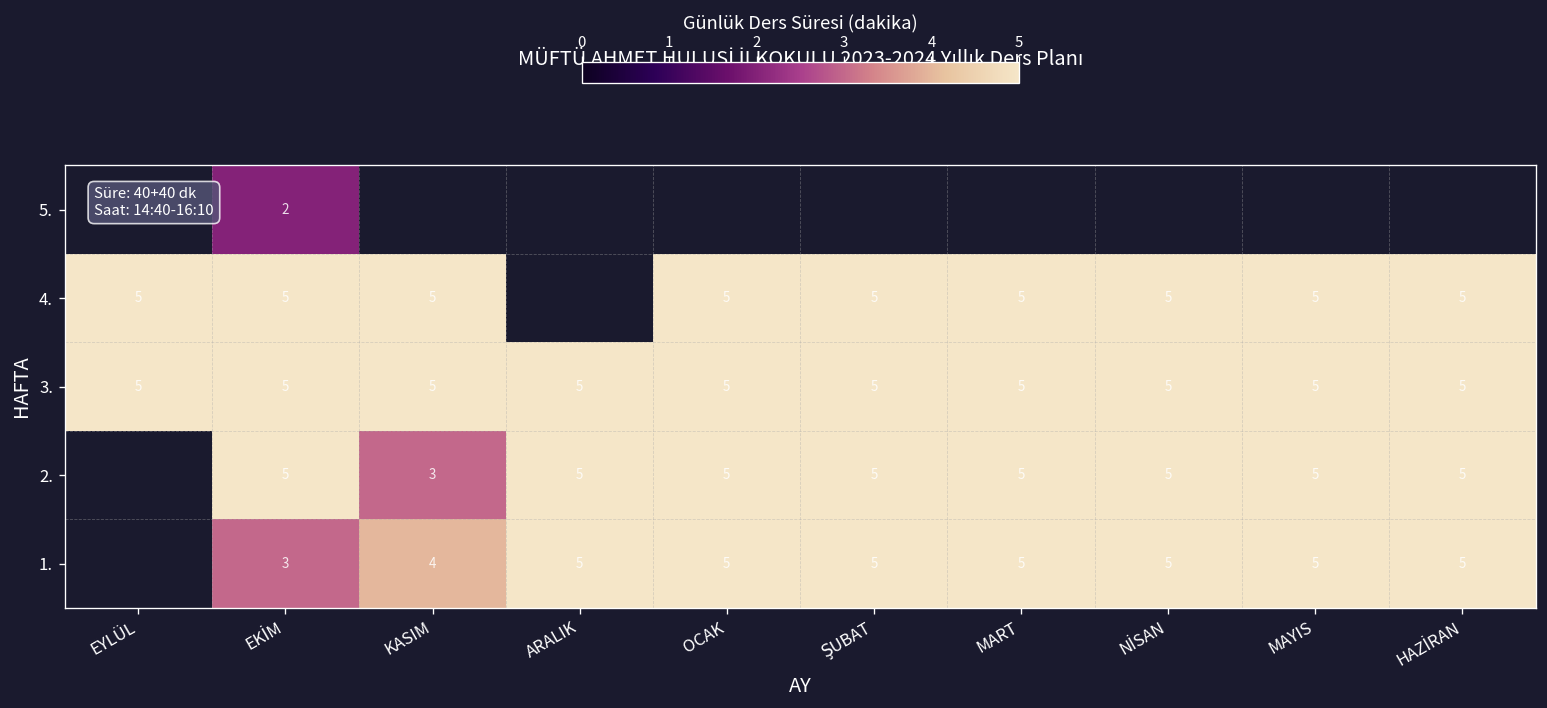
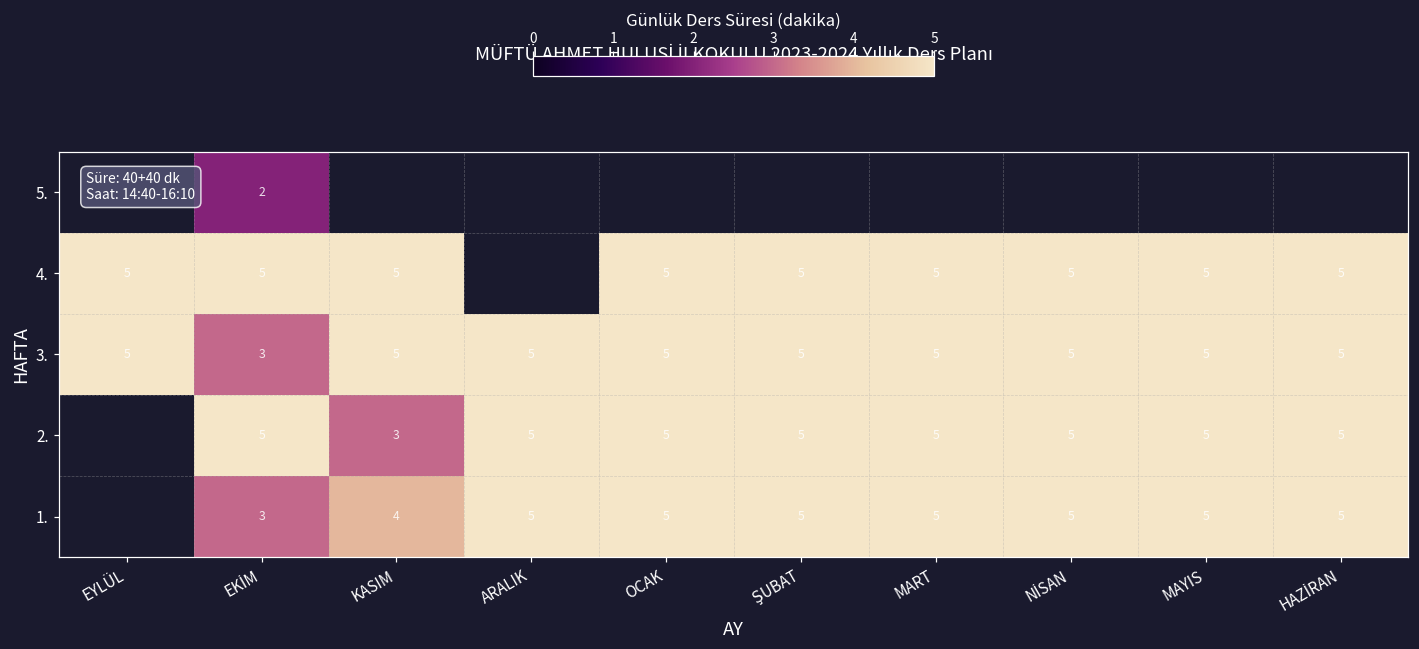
3., EKİM: 5 -> 3
